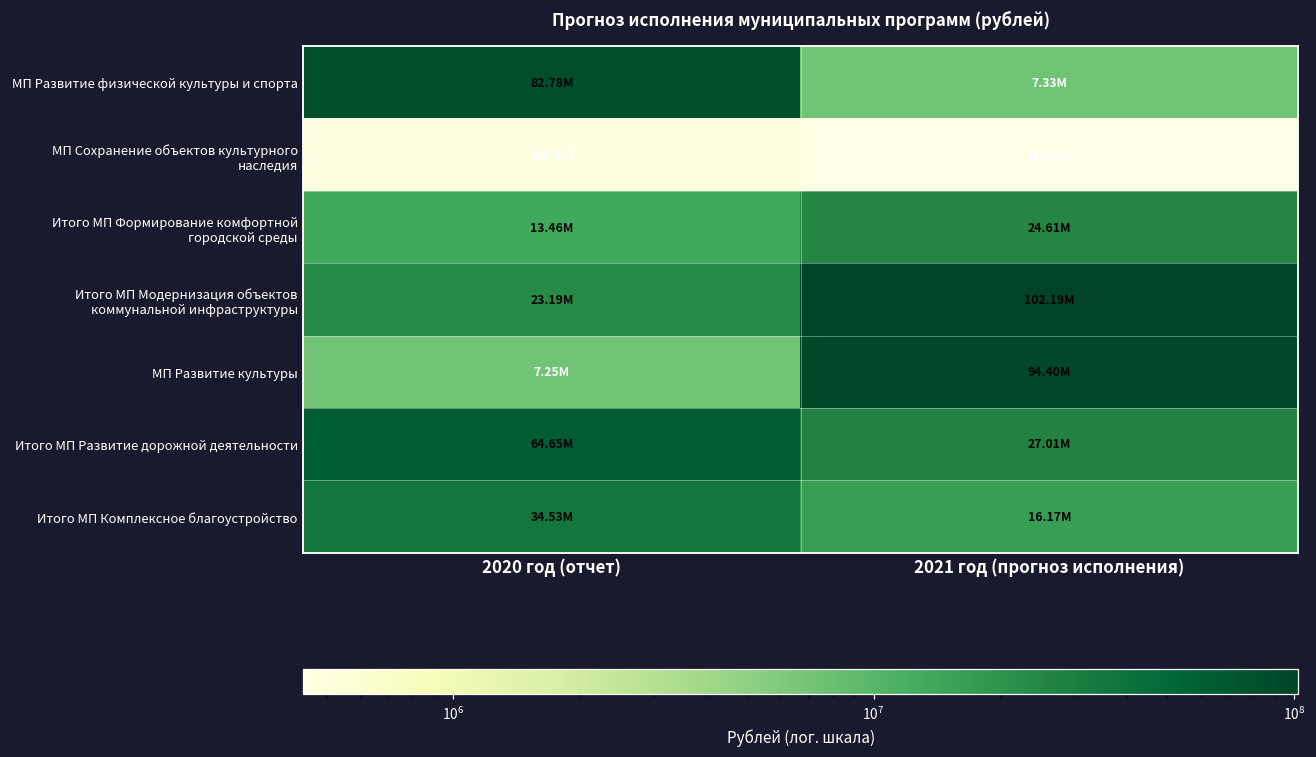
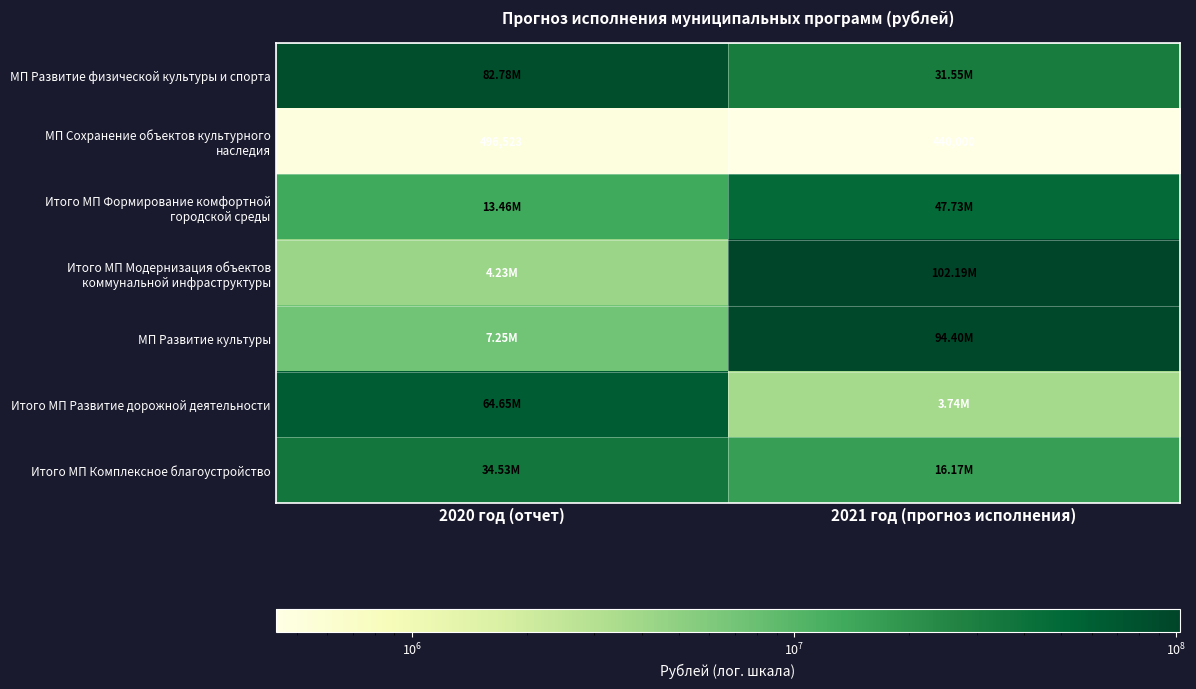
МП Развитие физической культуры и спорта, 2021 год (прогноз исполнения): 7.33M -> 31.55M
Итого МП Формирование комфортной городской среды, 2021 год (прогноз исполнения): 24.61M -> 47.73M
Итого МП Модернизация объектов коммунальной инфраструктуры, 2020 год (отчет): 23.19M -> 4.23M
Итого МП Развитие дорожной деятельности, 2021 год (прогноз исполнения): 27.01M -> 3.74M
